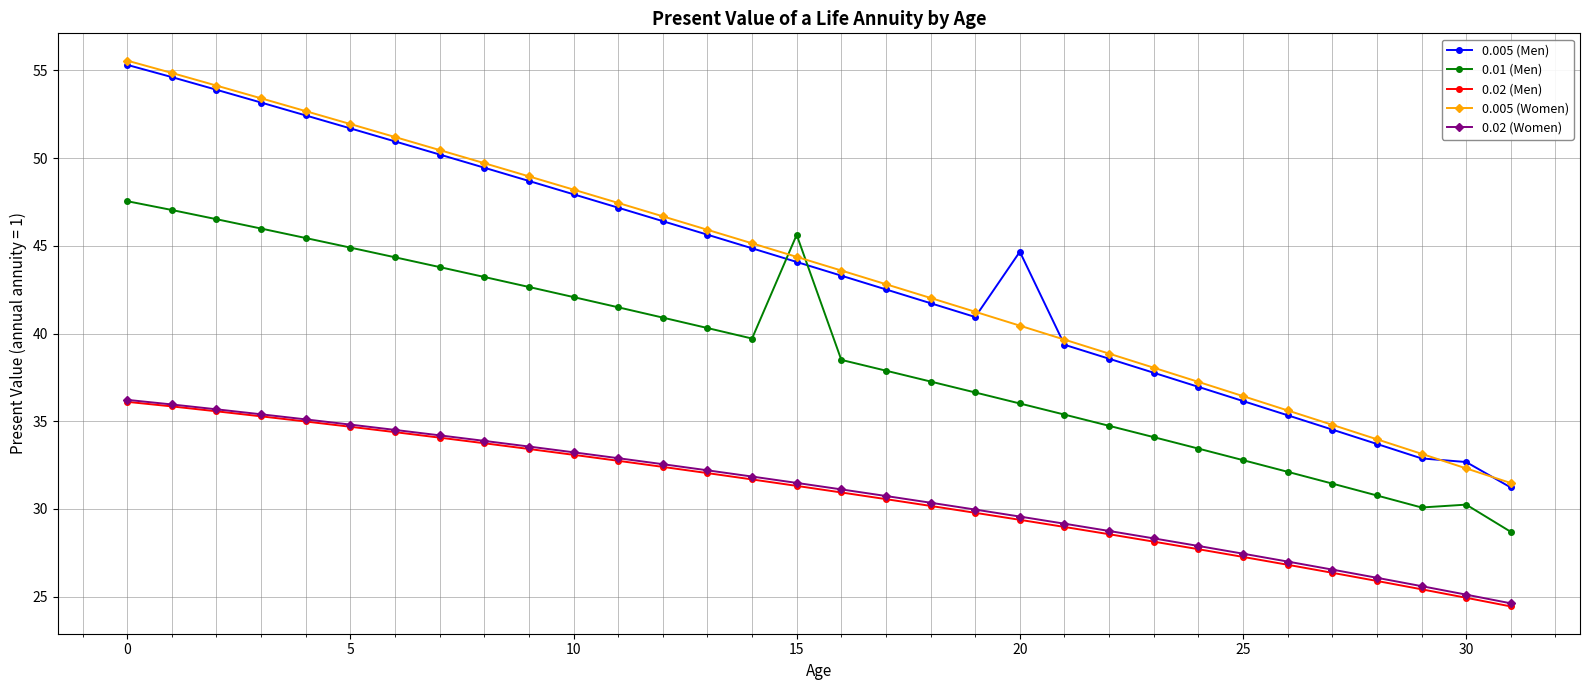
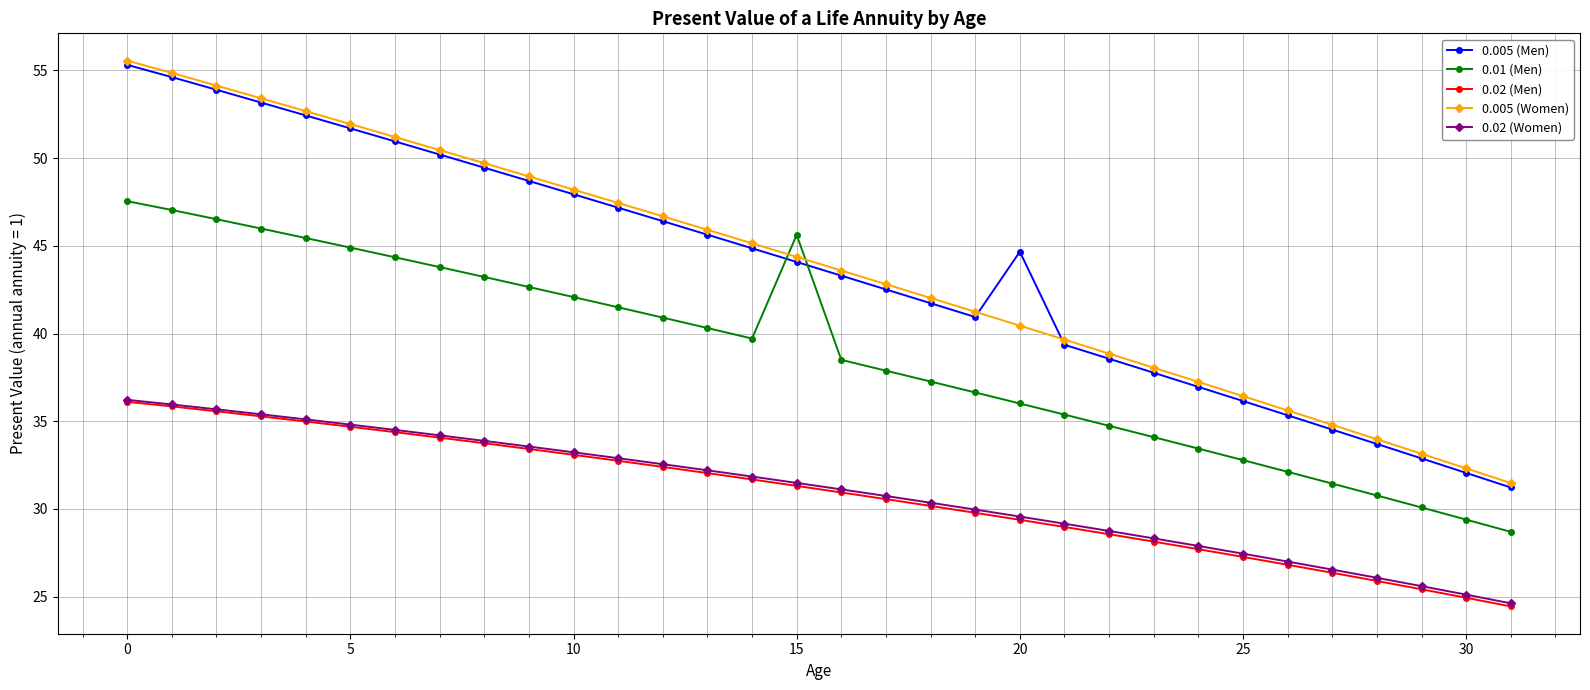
0.005 (Men), 30: 32.7 -> 32.1
0.01 (Men), 30: 30.2 -> 29.4
